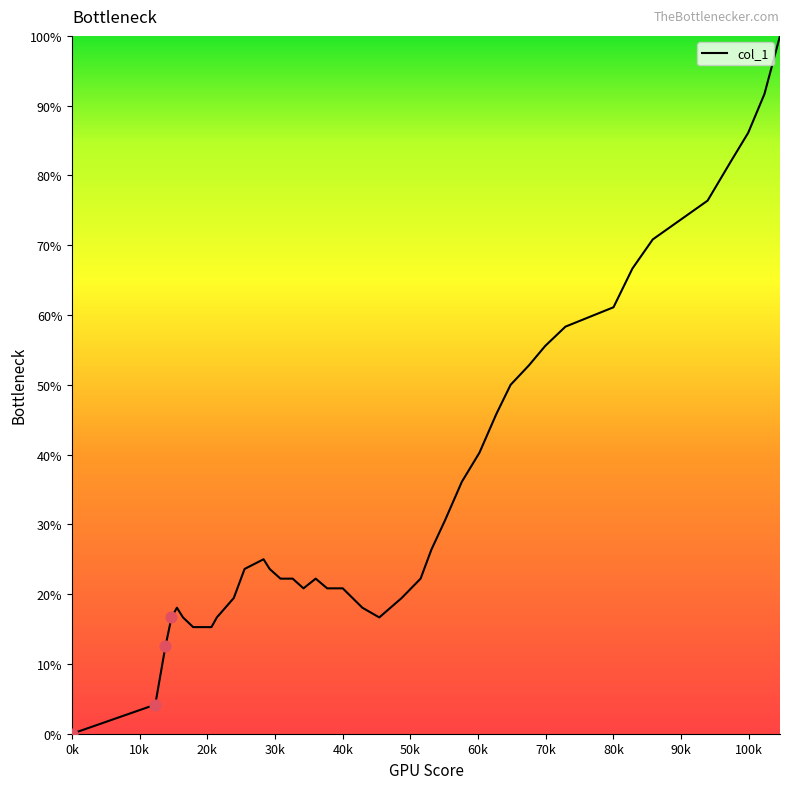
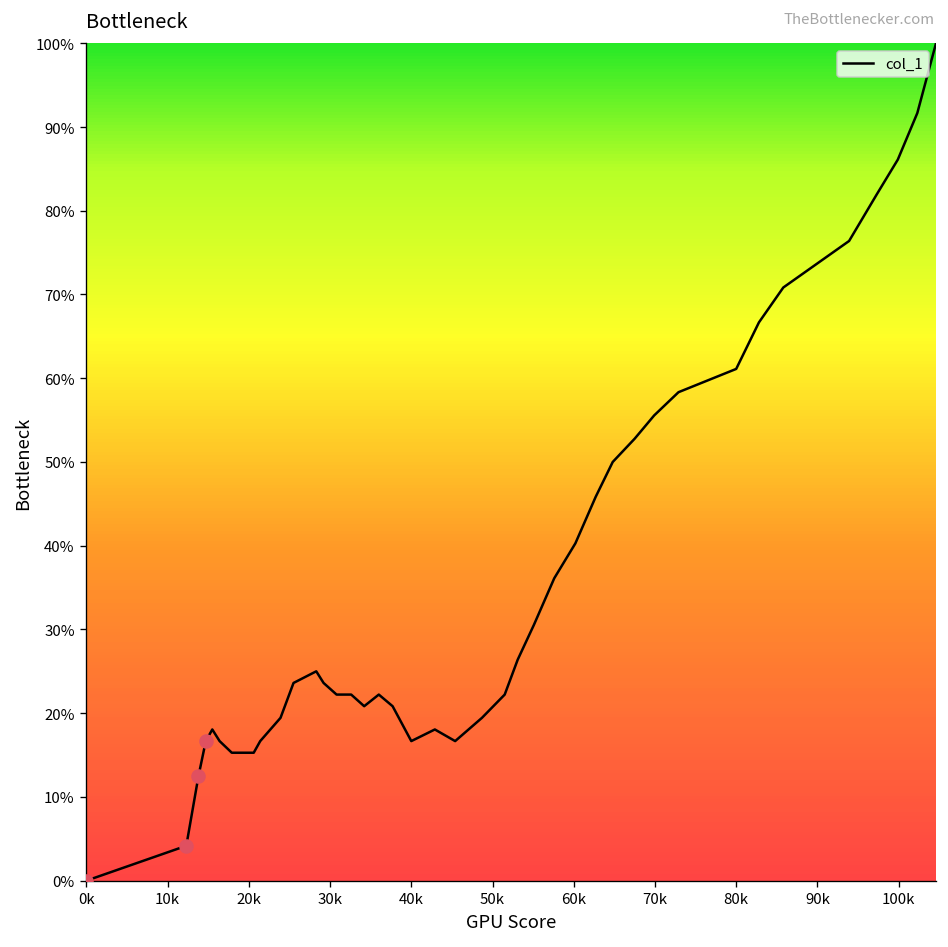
col_1, 40k: 21% -> 17%
